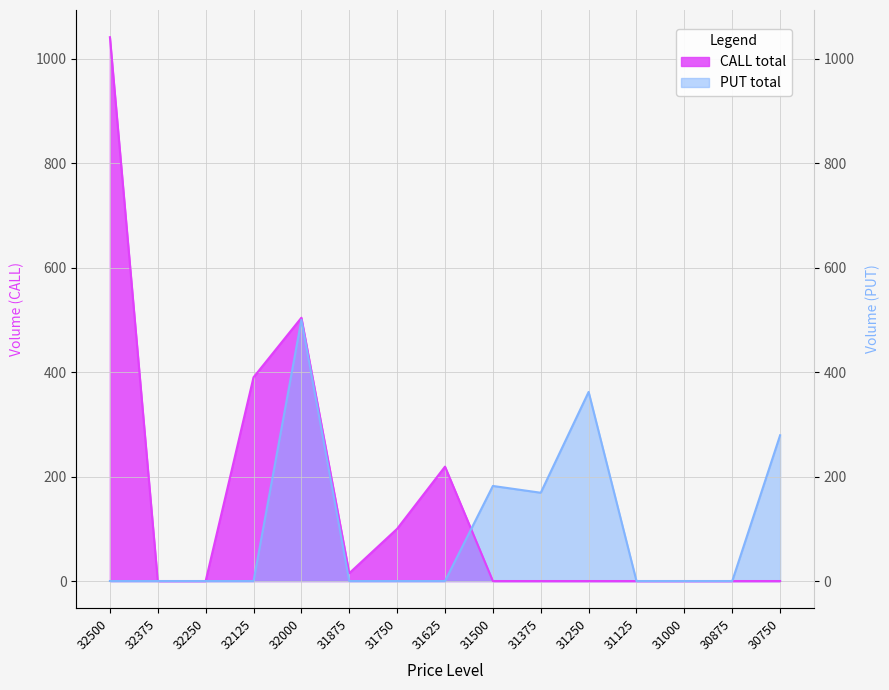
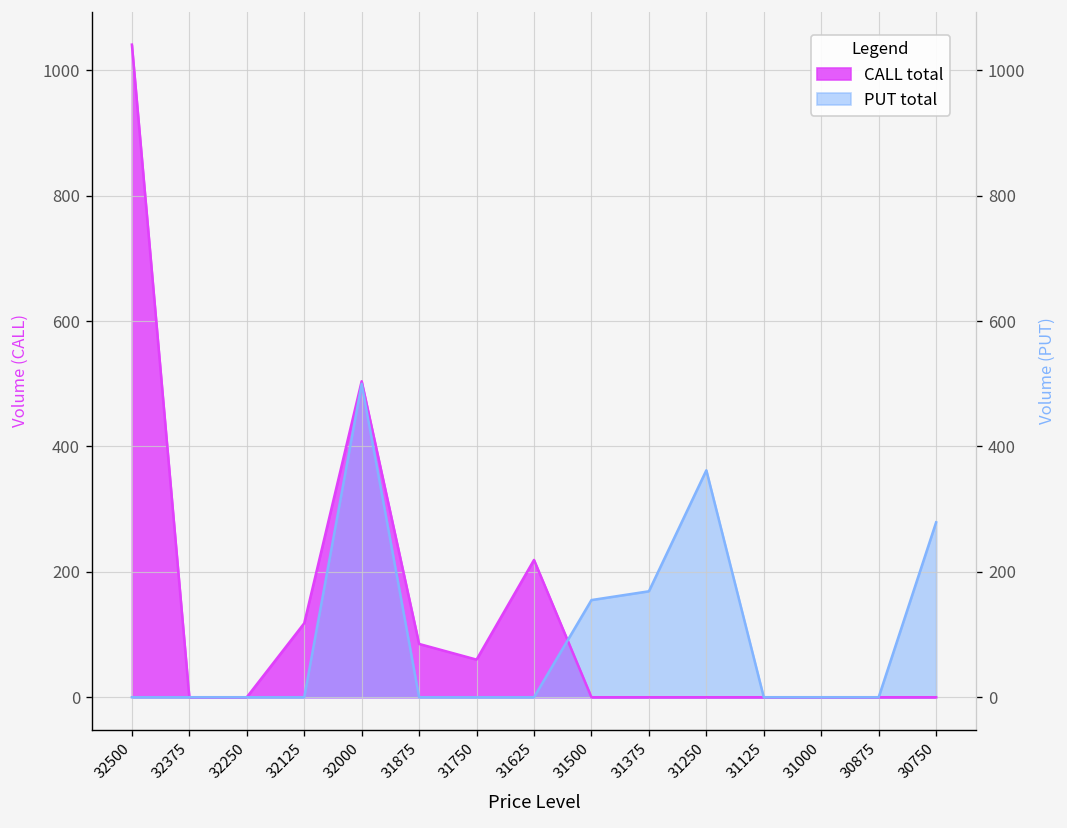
CALL total, 32125: 390 -> 120
CALL total, 31875: 20 -> 90
CALL total, 31750: 100 -> 60
PUT total, 31500: 180 -> 160
